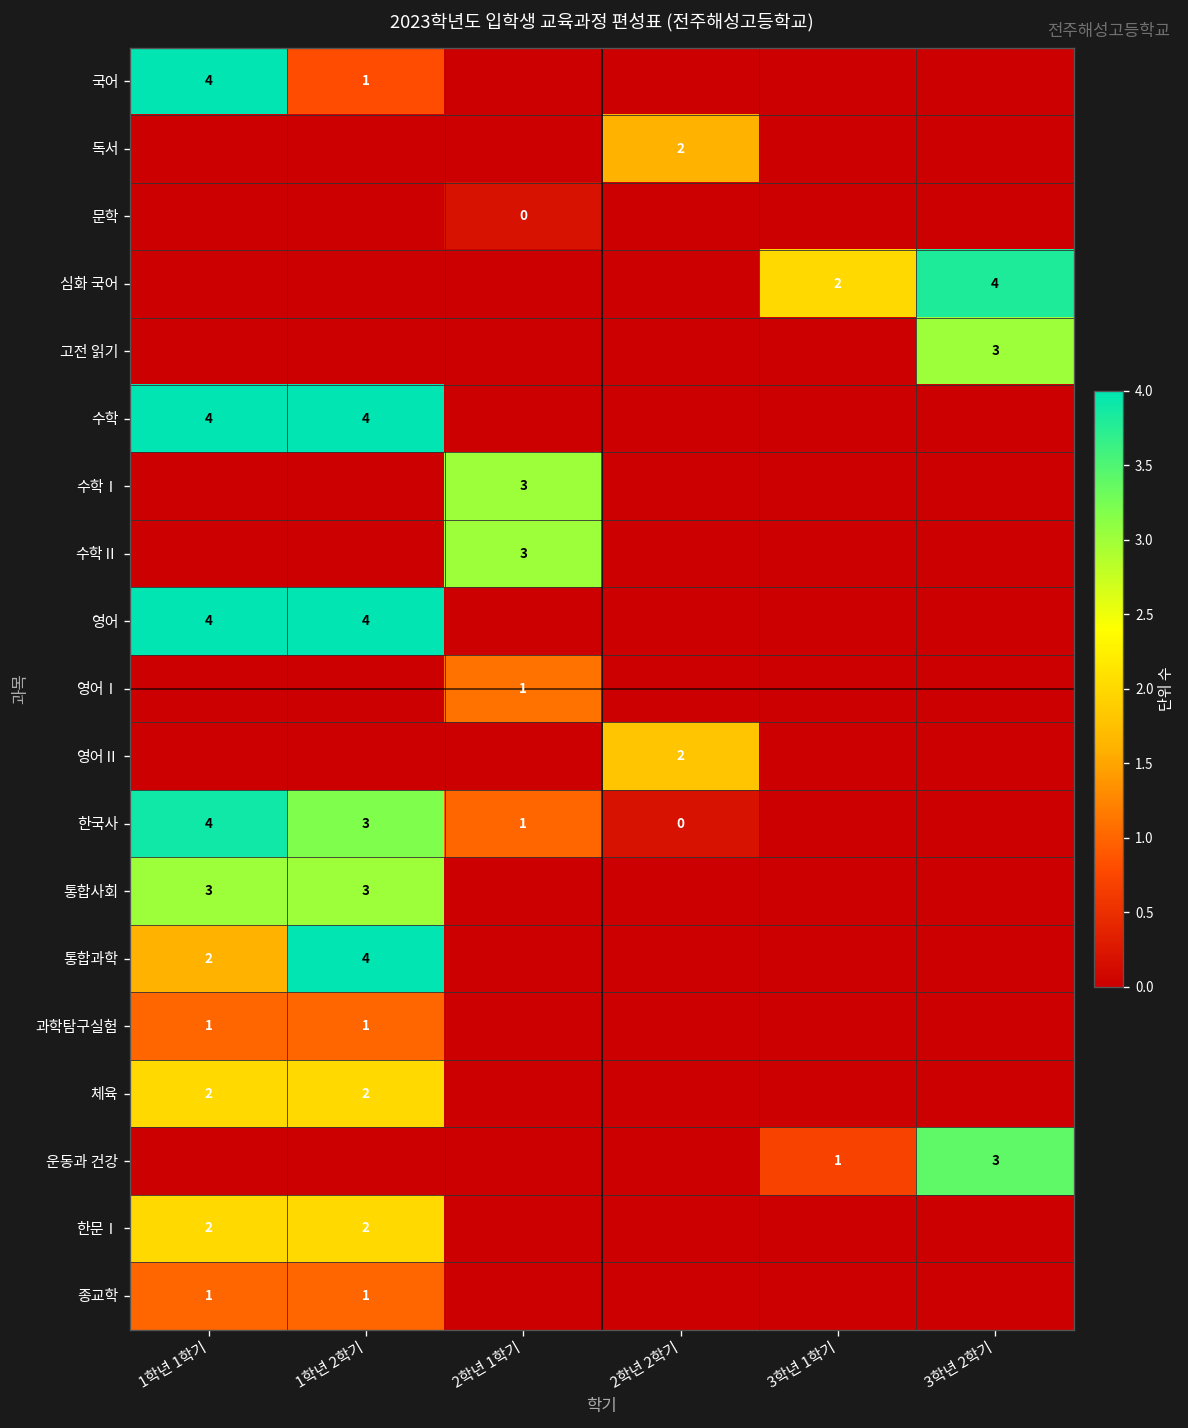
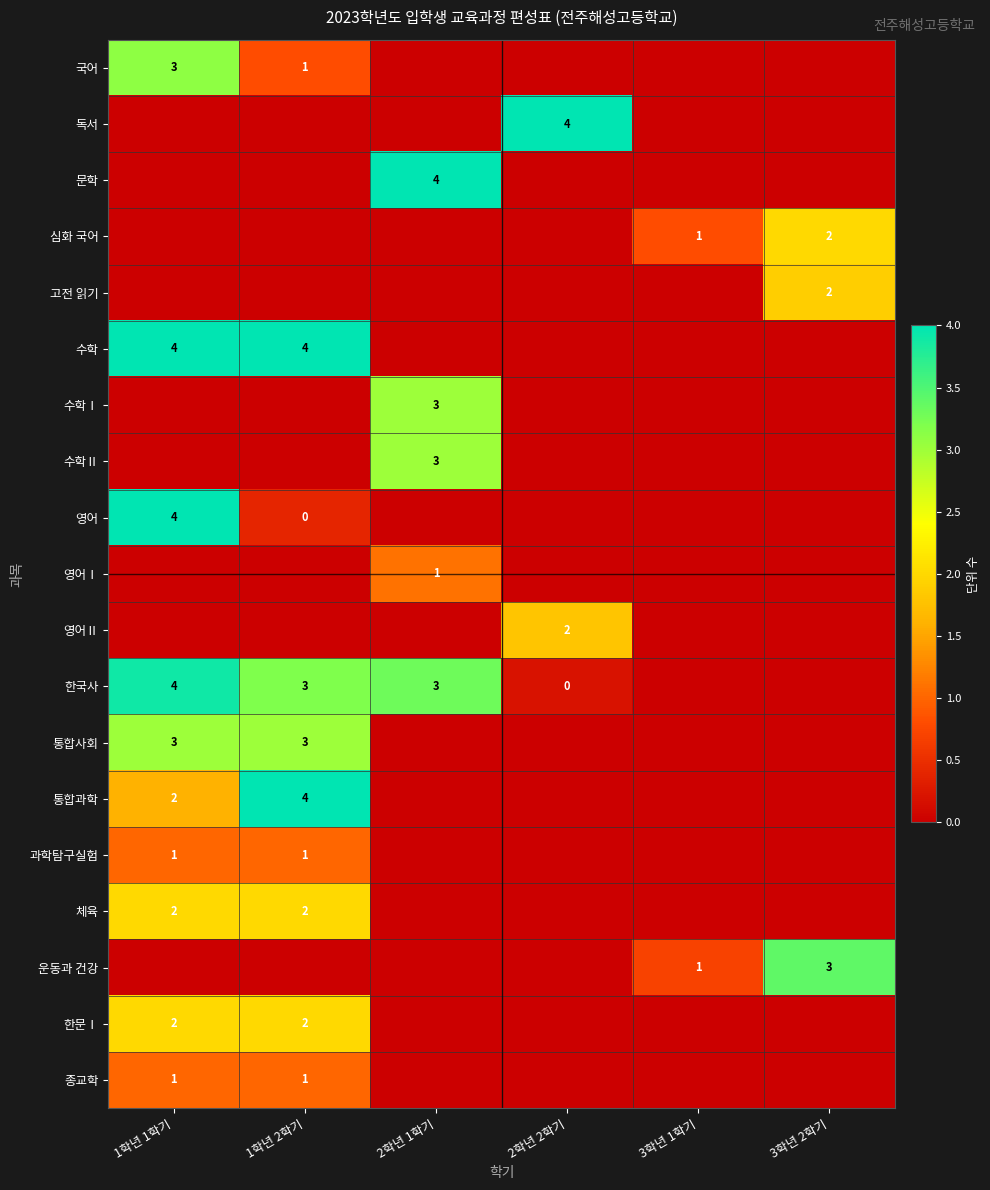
국어, 1학년 1학기: 4 -> 3
독서, 2학년 2학기: 2 -> 4
문학, 2학년 1학기: 0 -> 4
심화 국어, 3학년 1학기: 2 -> 1
심화 국어, 3학년 2학기: 4 -> 2
고전 읽기, 3학년 2학기: 3 -> 2
영어, 1학년 2학기: 4 -> 0
한국사, 2학년 1학기: 1 -> 3
